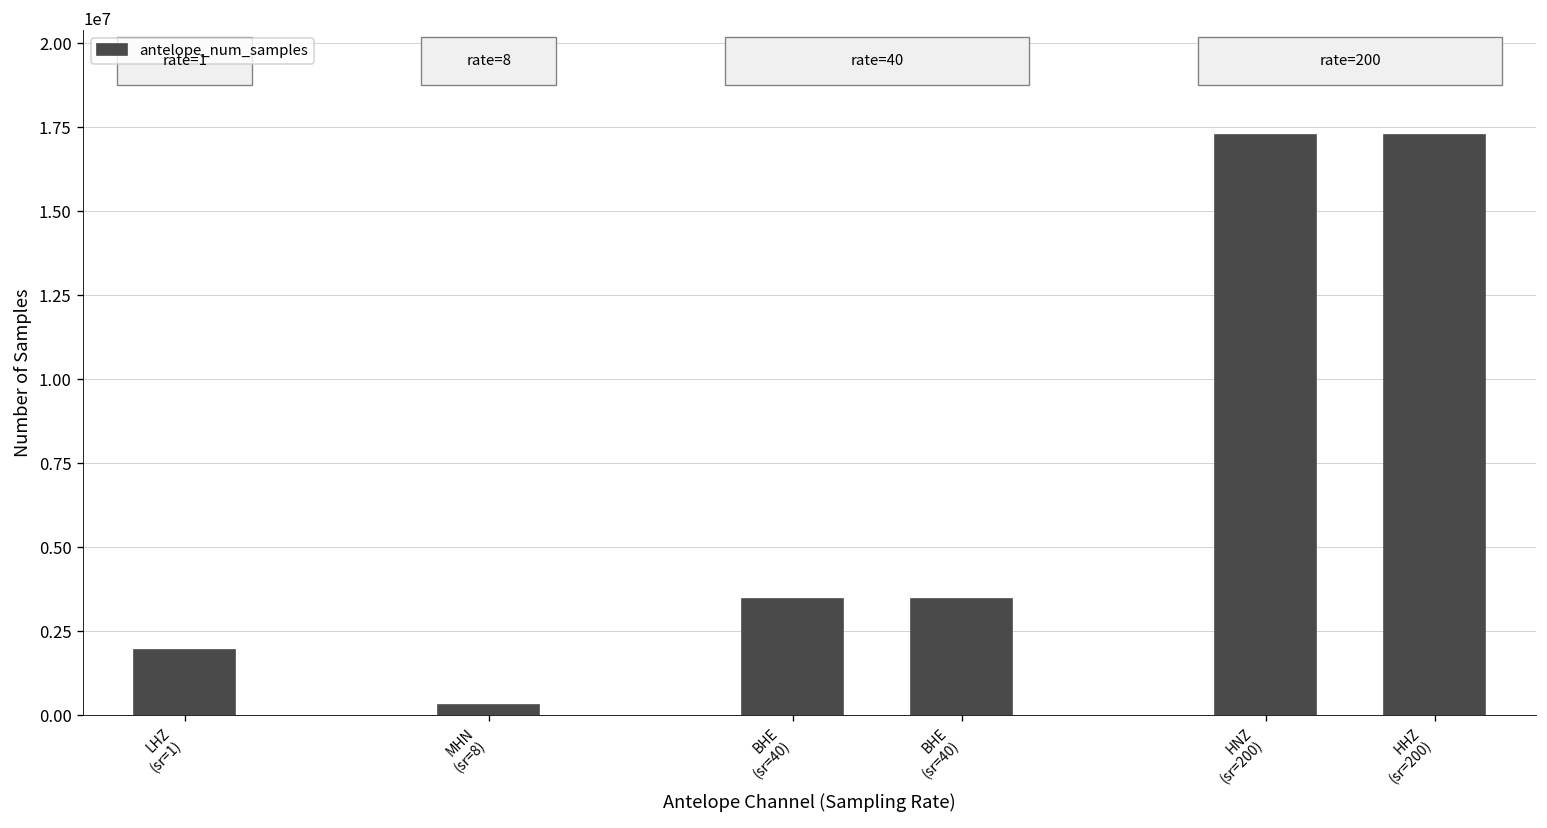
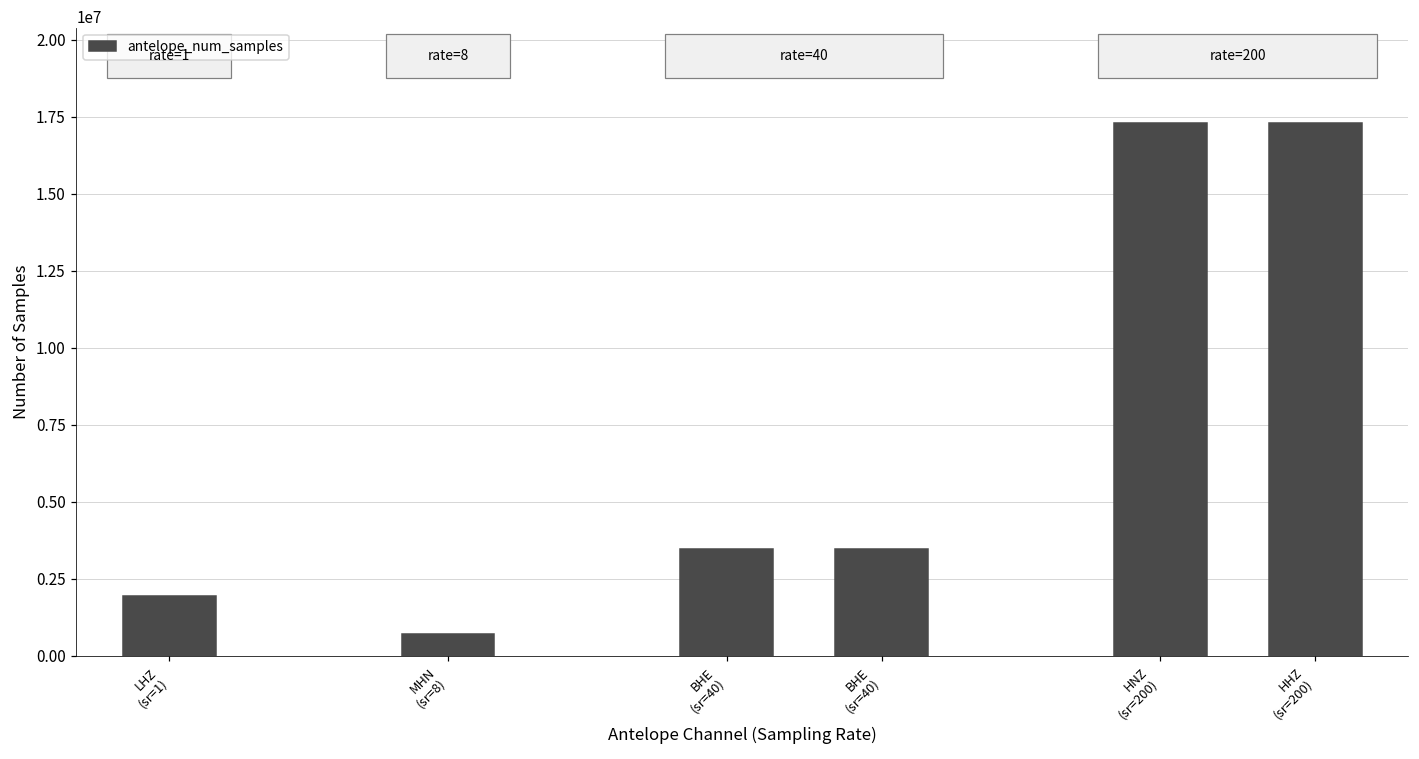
MHN (sr=8): 300000 -> 700000
